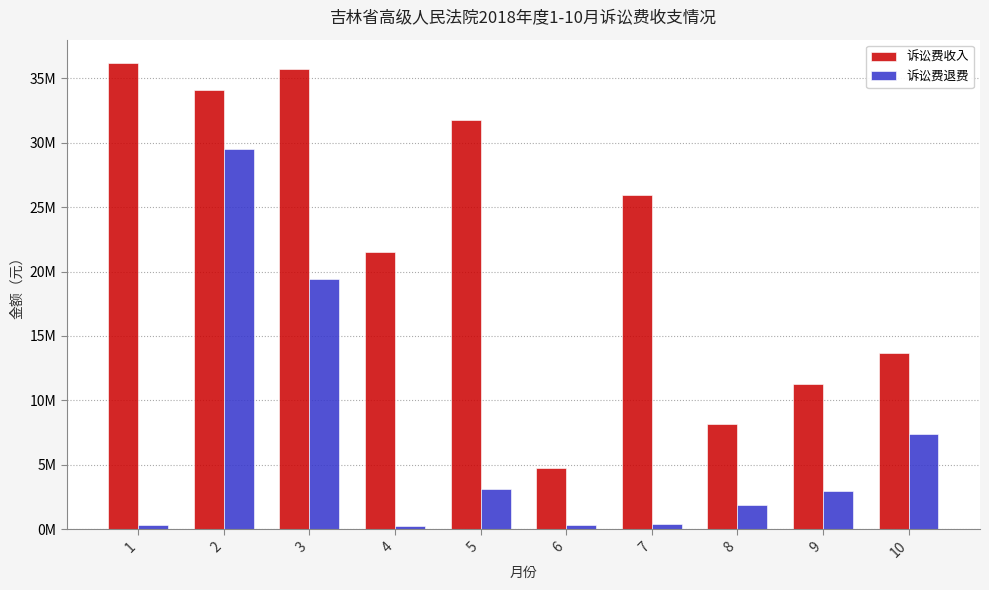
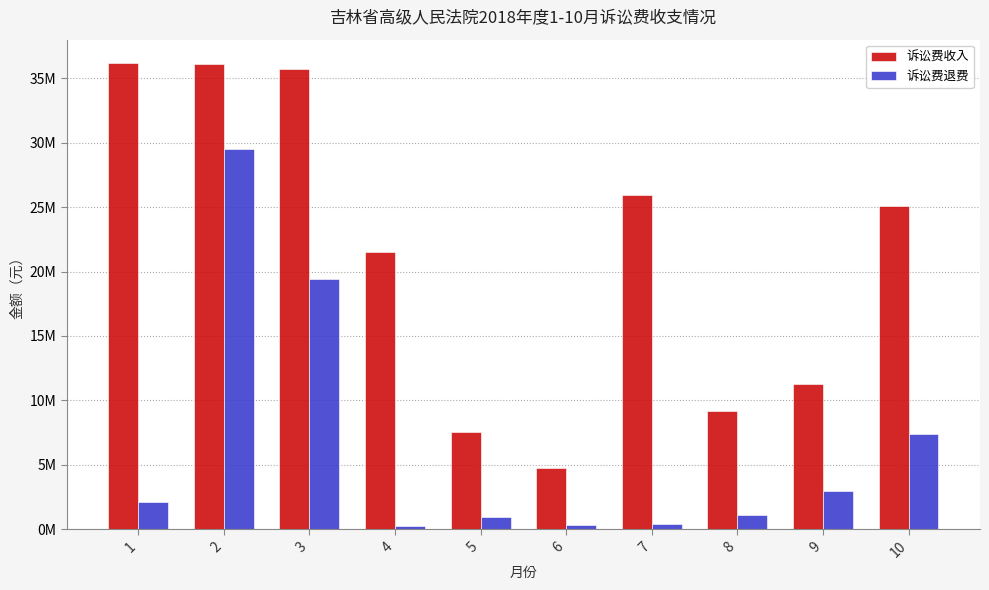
诉讼费退费, 1: 300000 -> 2100000
诉讼费收入, 2: 34100000 -> 36100000
诉讼费收入, 5: 31800000 -> 7500000
诉讼费退费, 5: 3100000 -> 1000000
诉讼费收入, 8: 8200000 -> 9200000
诉讼费退费, 8: 1900000 -> 1100000
诉讼费收入, 10: 13700000 -> 25100000
